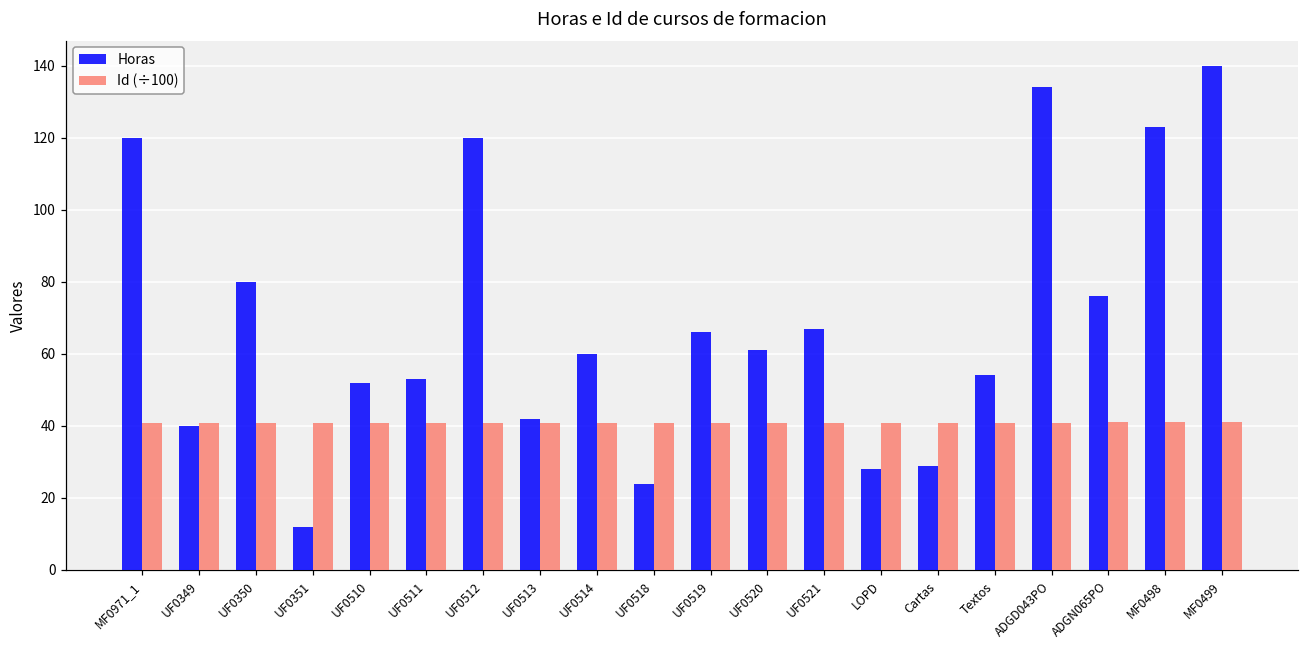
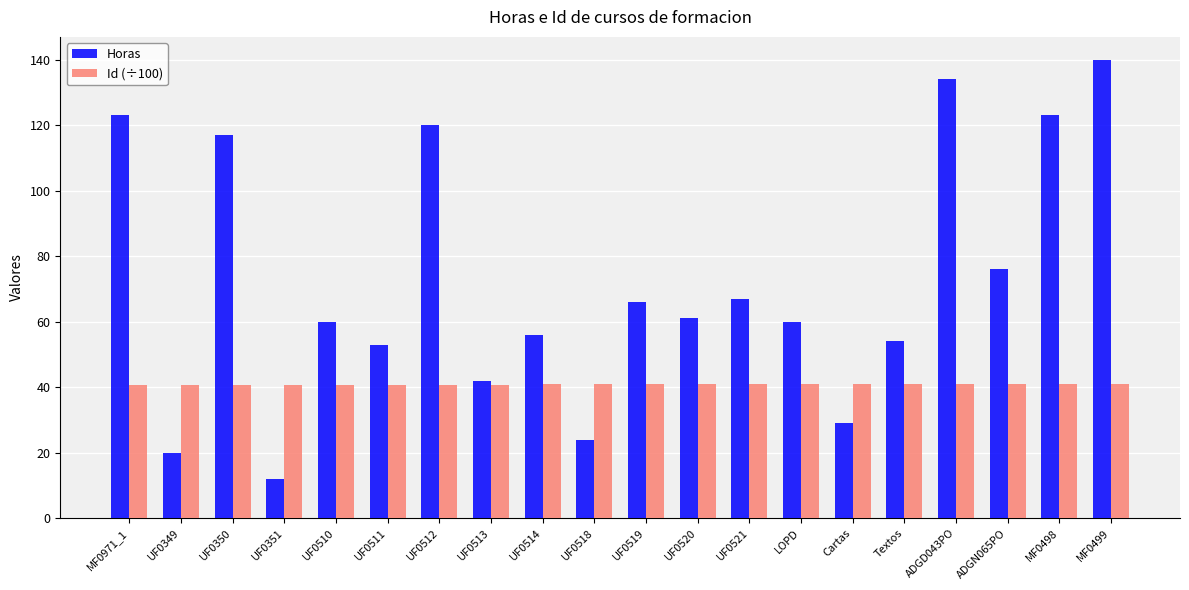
Horas, MF0971_1: 120 -> 123
Horas, UF0349: 40 -> 20
Horas, UF0350: 80 -> 117
Horas, UF0510: 52 -> 60
Horas, UF0514: 60 -> 56
Horas, LOPD: 28 -> 60
